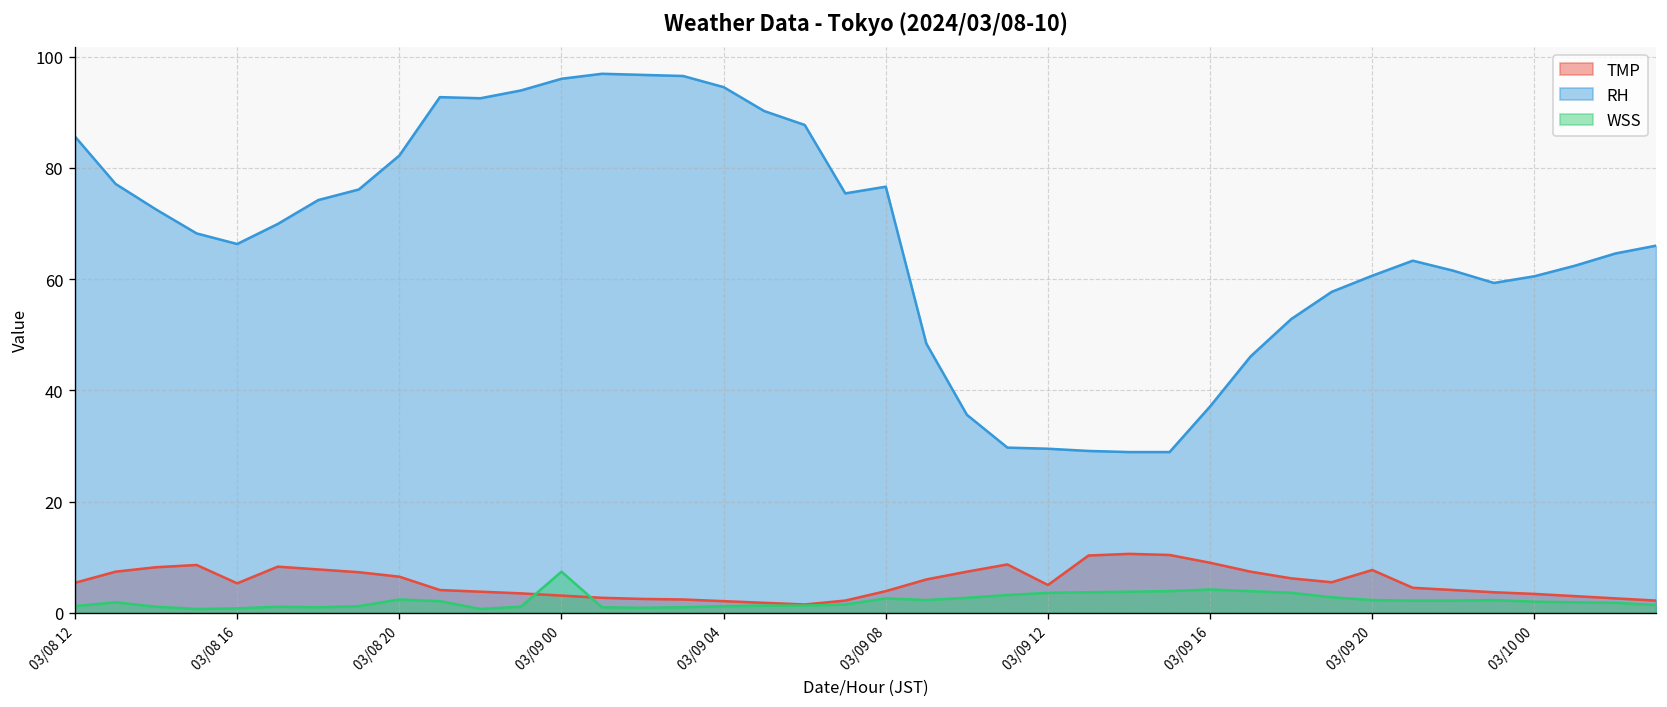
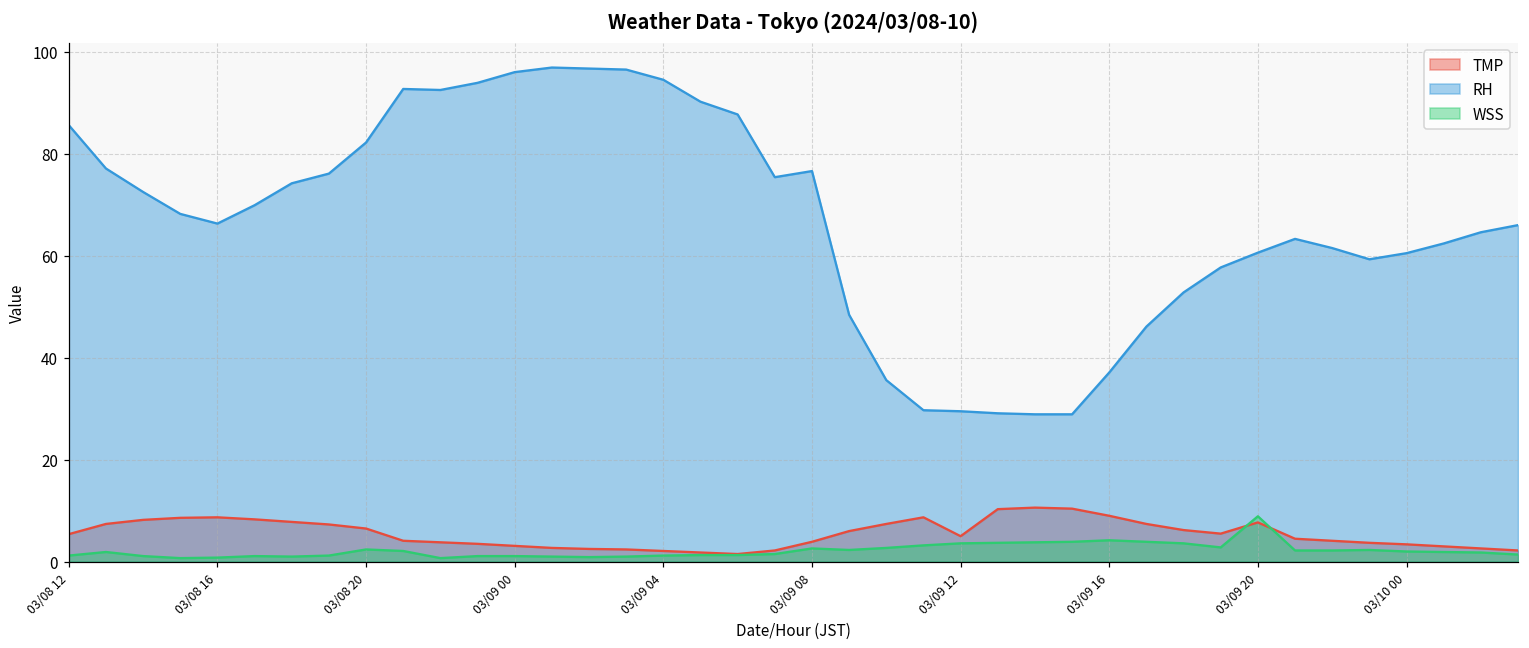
TMP, 03/08 16: 5 -> 9
WSS, 03/09 00: 7 -> 1
WSS, 03/09 20: 2 -> 9
